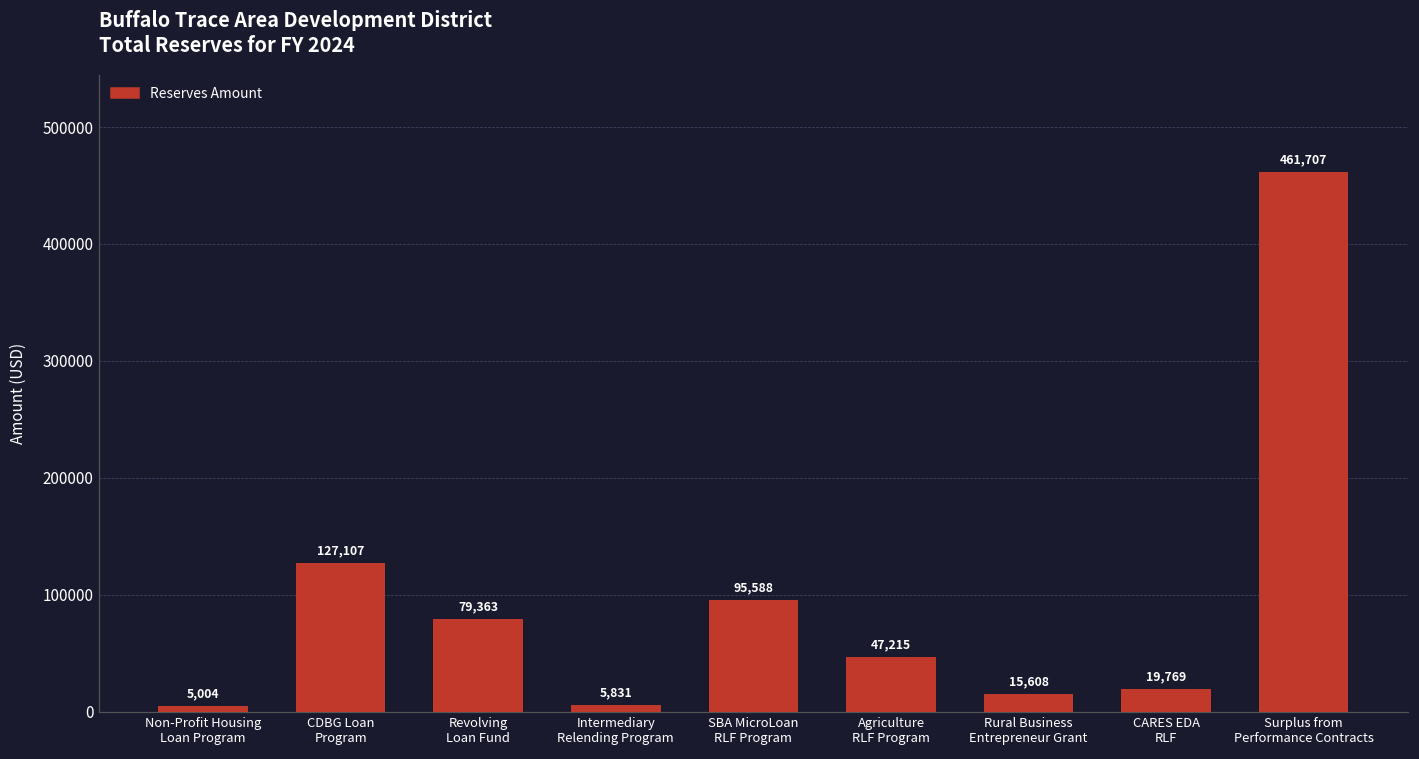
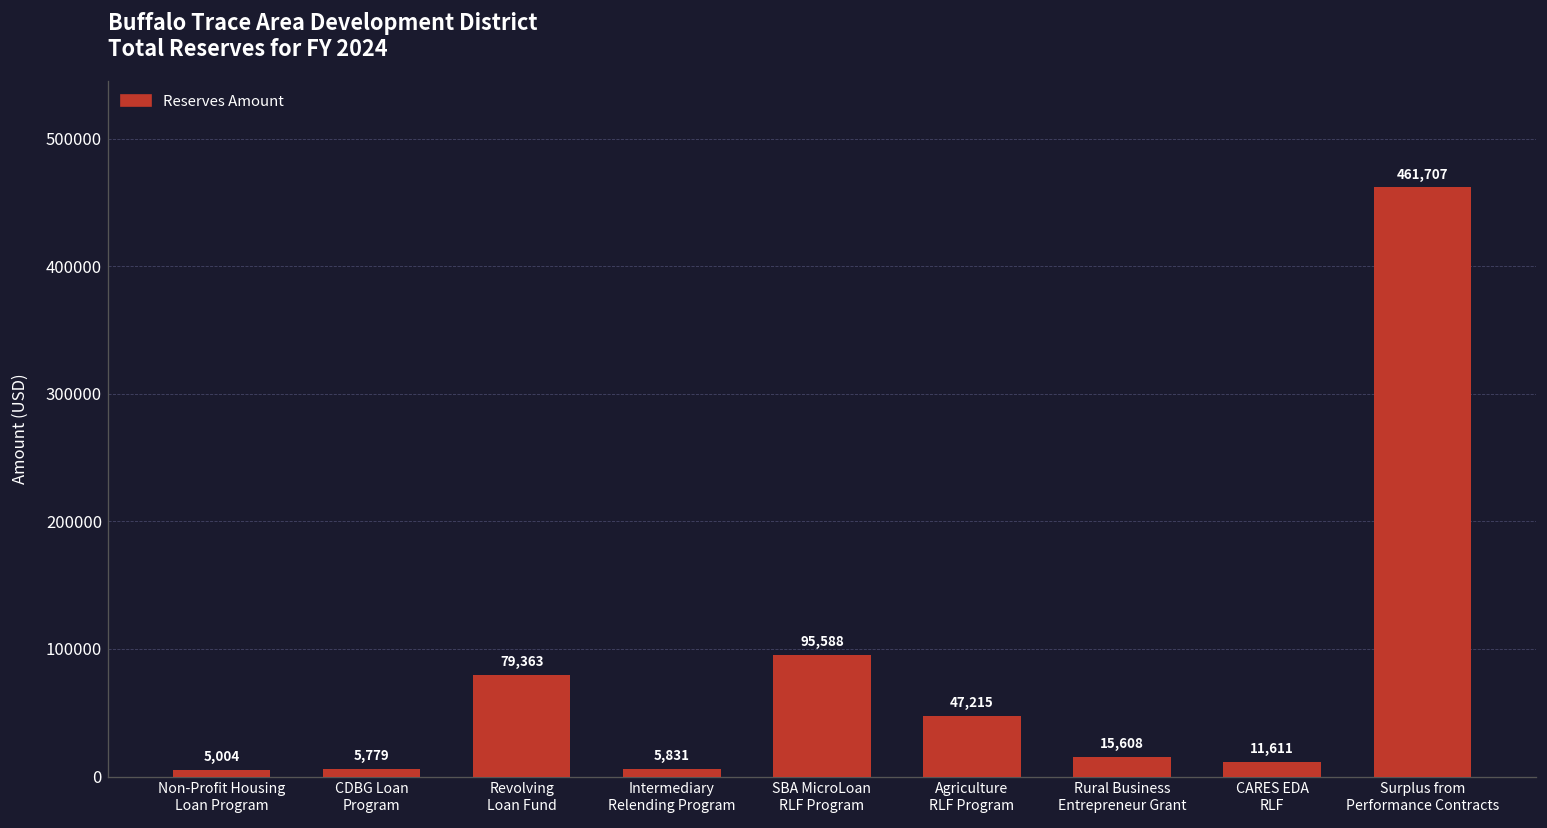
CDBG Loan Program: 127,107 -> 5,779
CARES EDA RLF: 19,769 -> 11,611
